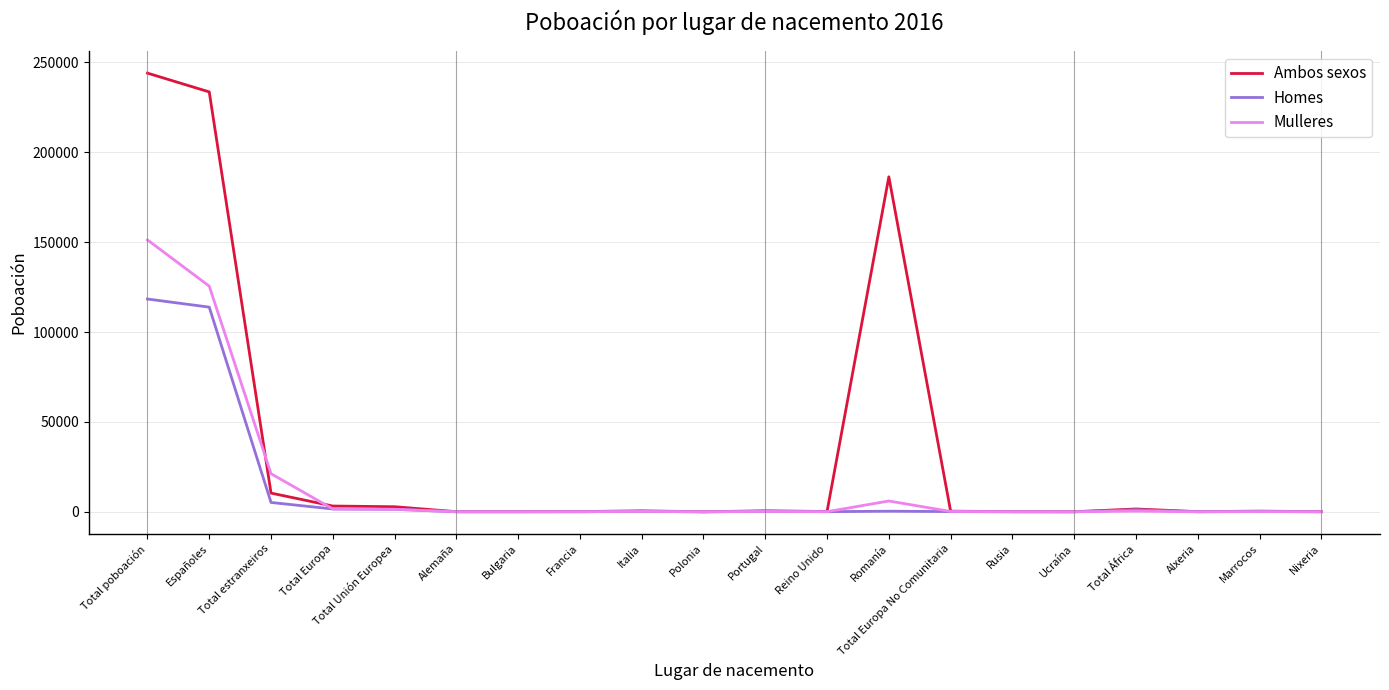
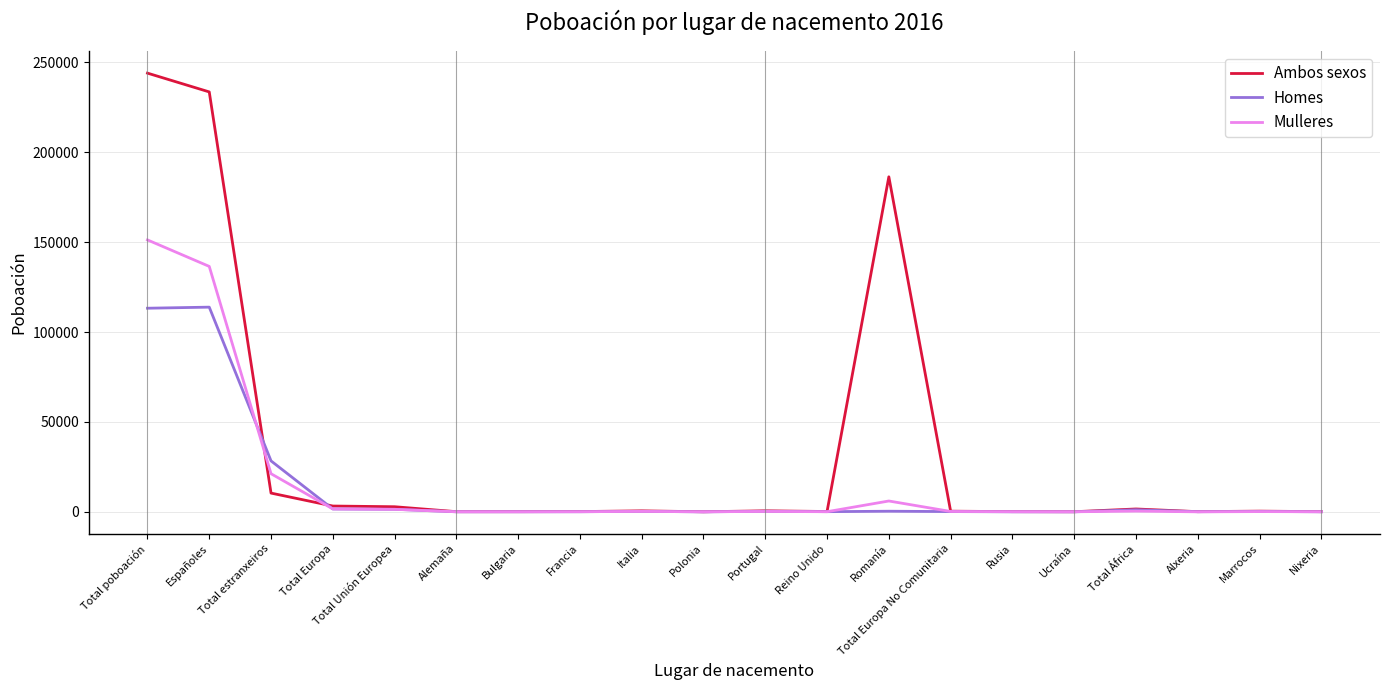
Homes, Total poboación: 118000 -> 113000
Mulleres, Españoles: 126000 -> 136000
Homes, Total estranxeiros: 5000 -> 28000
